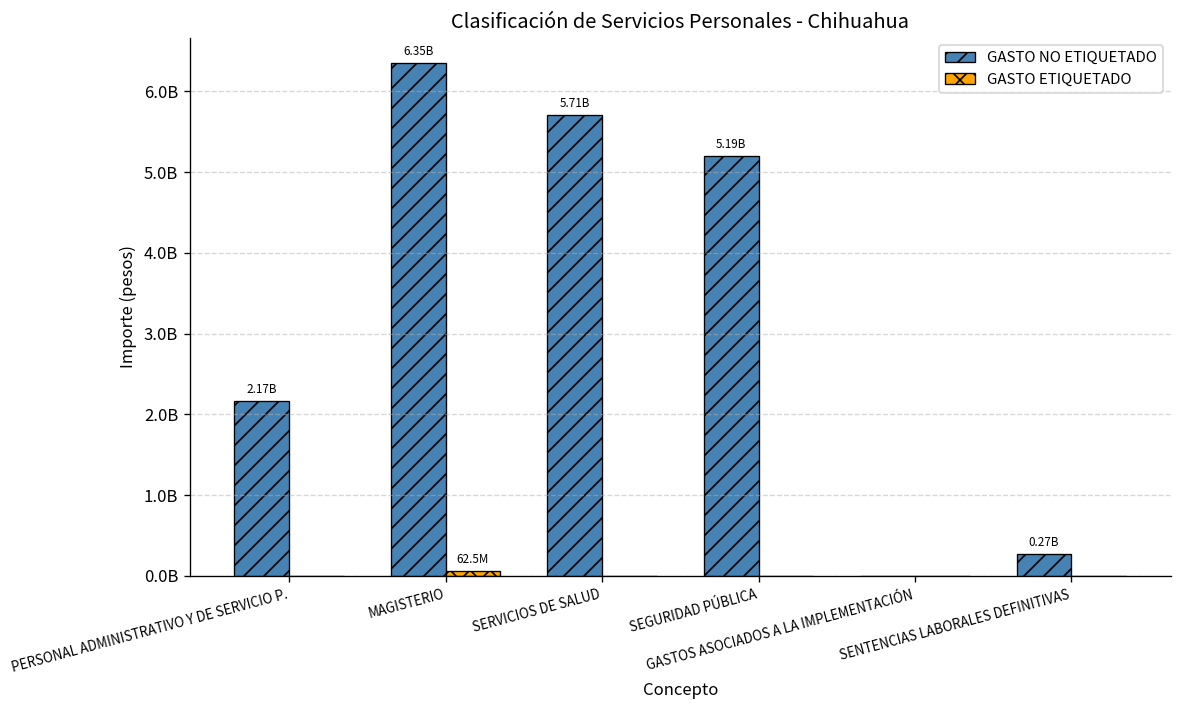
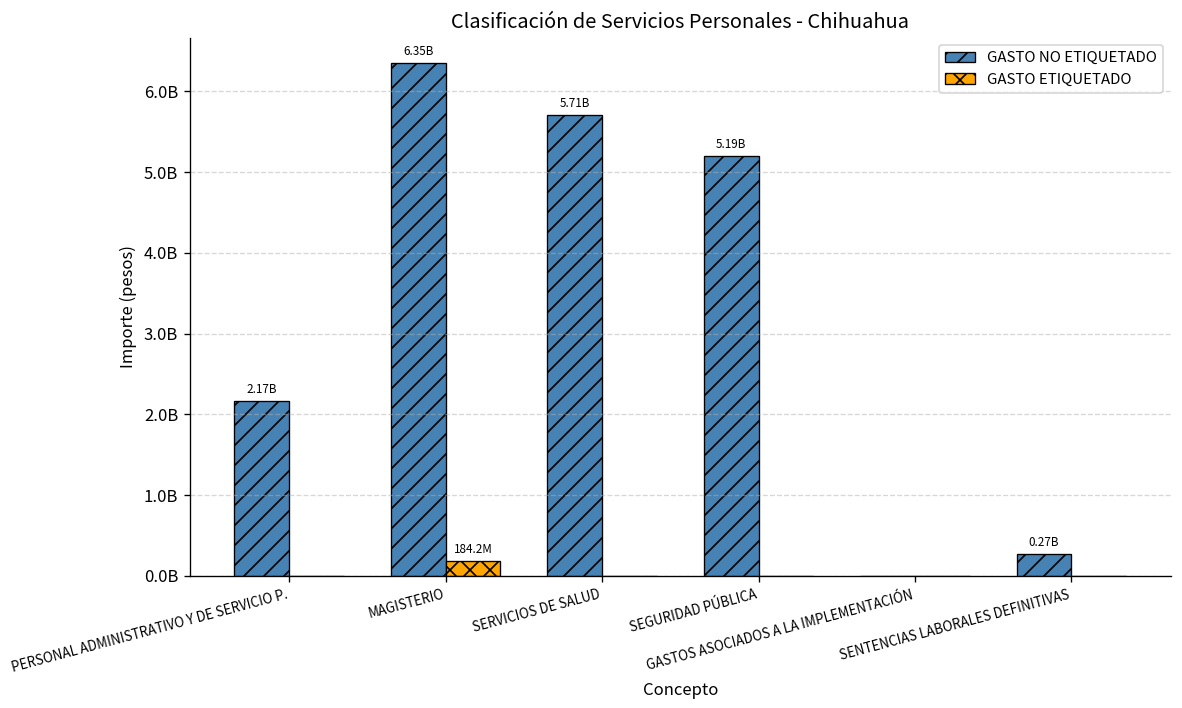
GASTO ETIQUETADO, MAGISTERIO: 62.5M -> 184.2M
